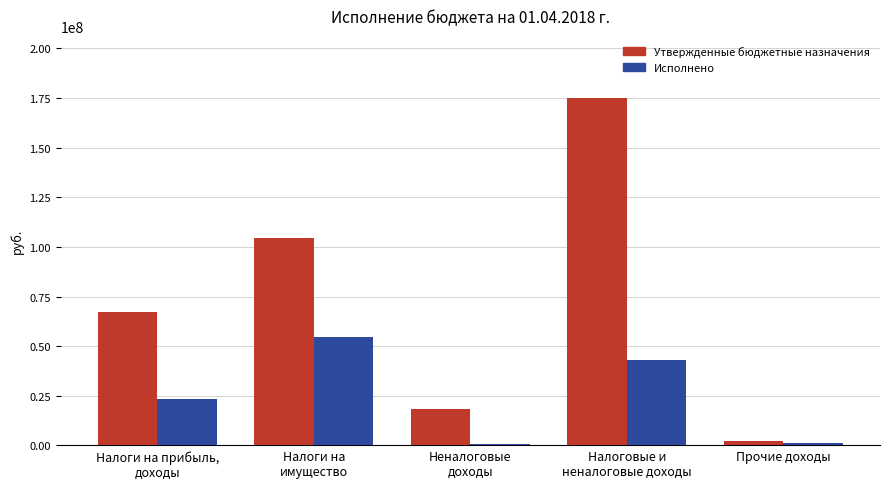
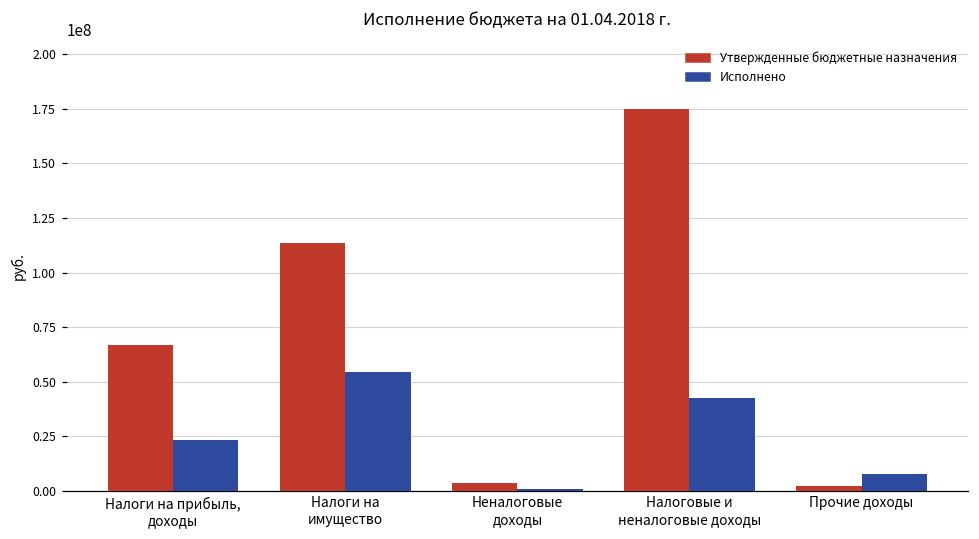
Утвержденные бюджетные назначения, Налоги на имущество: 104000000 -> 113000000
Утвержденные бюджетные назначения, Неналоговые доходы: 18000000 -> 3000000
Исполнено, Прочие доходы: 1000000 -> 8000000
